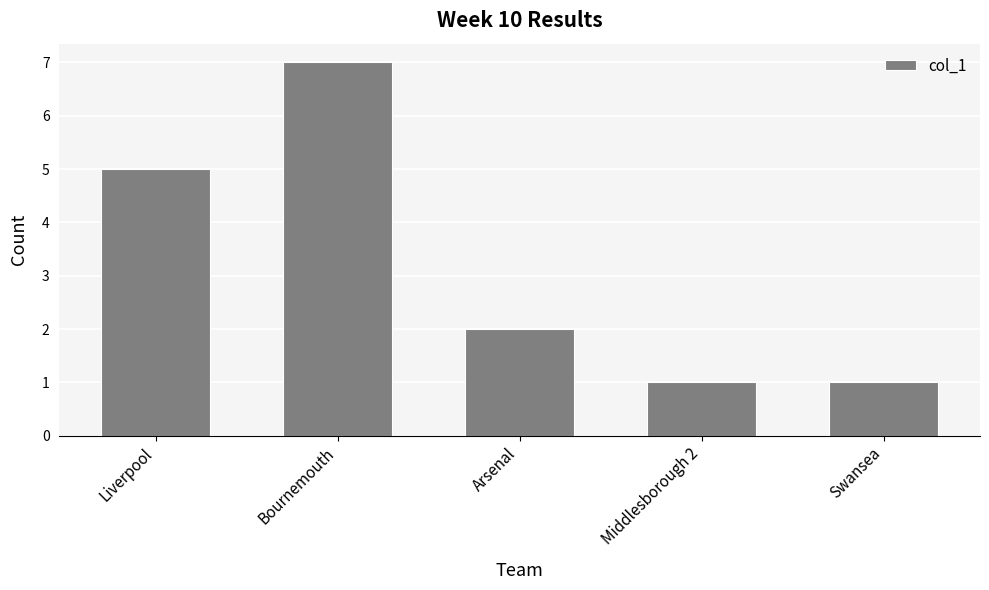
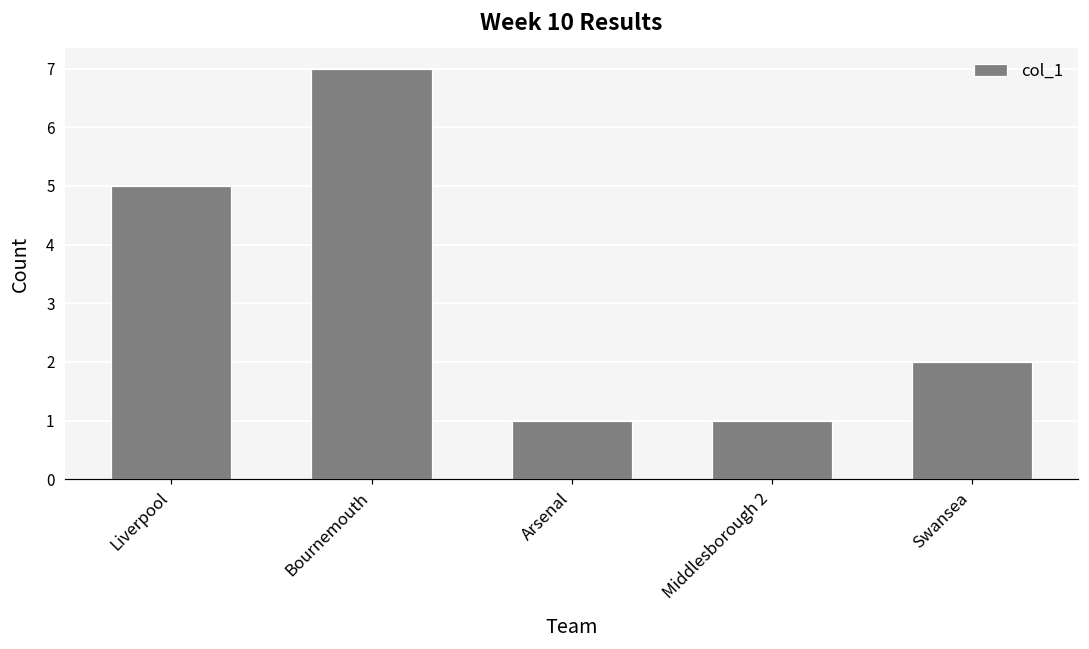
Arsenal: 2 -> 1
Swansea: 1 -> 2
